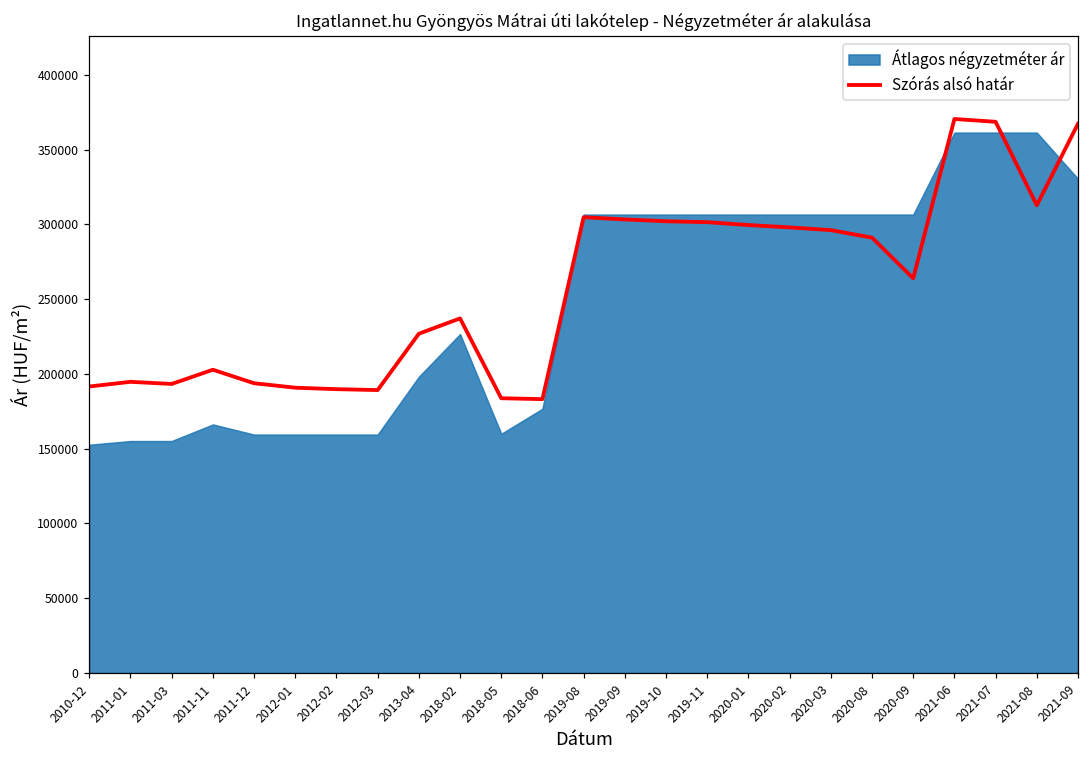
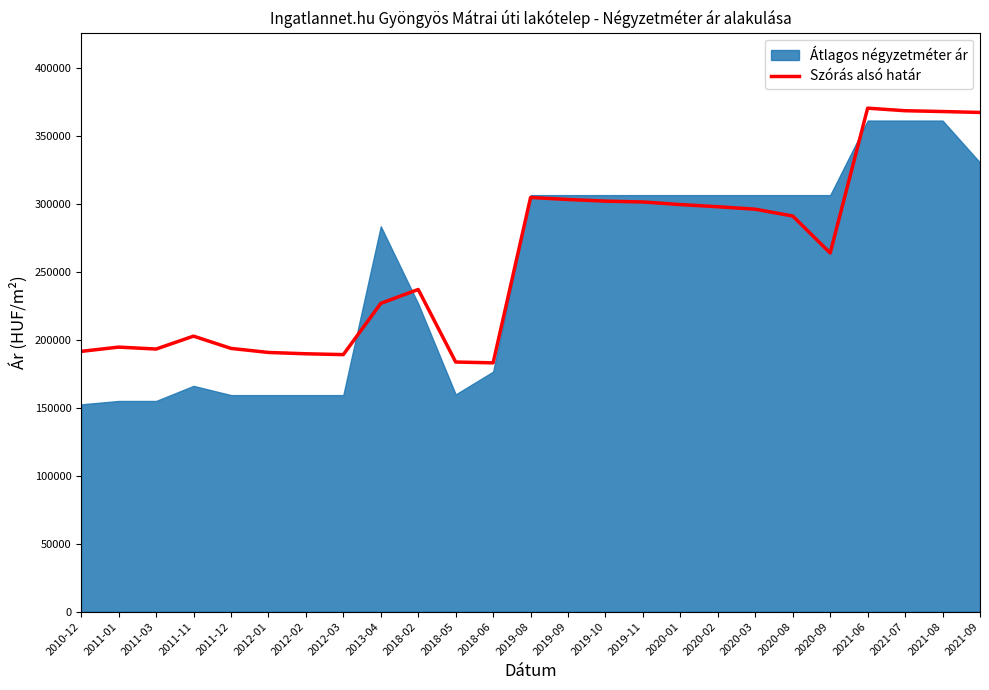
Átlagos négyzetméter ár, 2013-04: 198000 -> 284000
Szórás alsó határ, 2021-08: 313000 -> 368000
